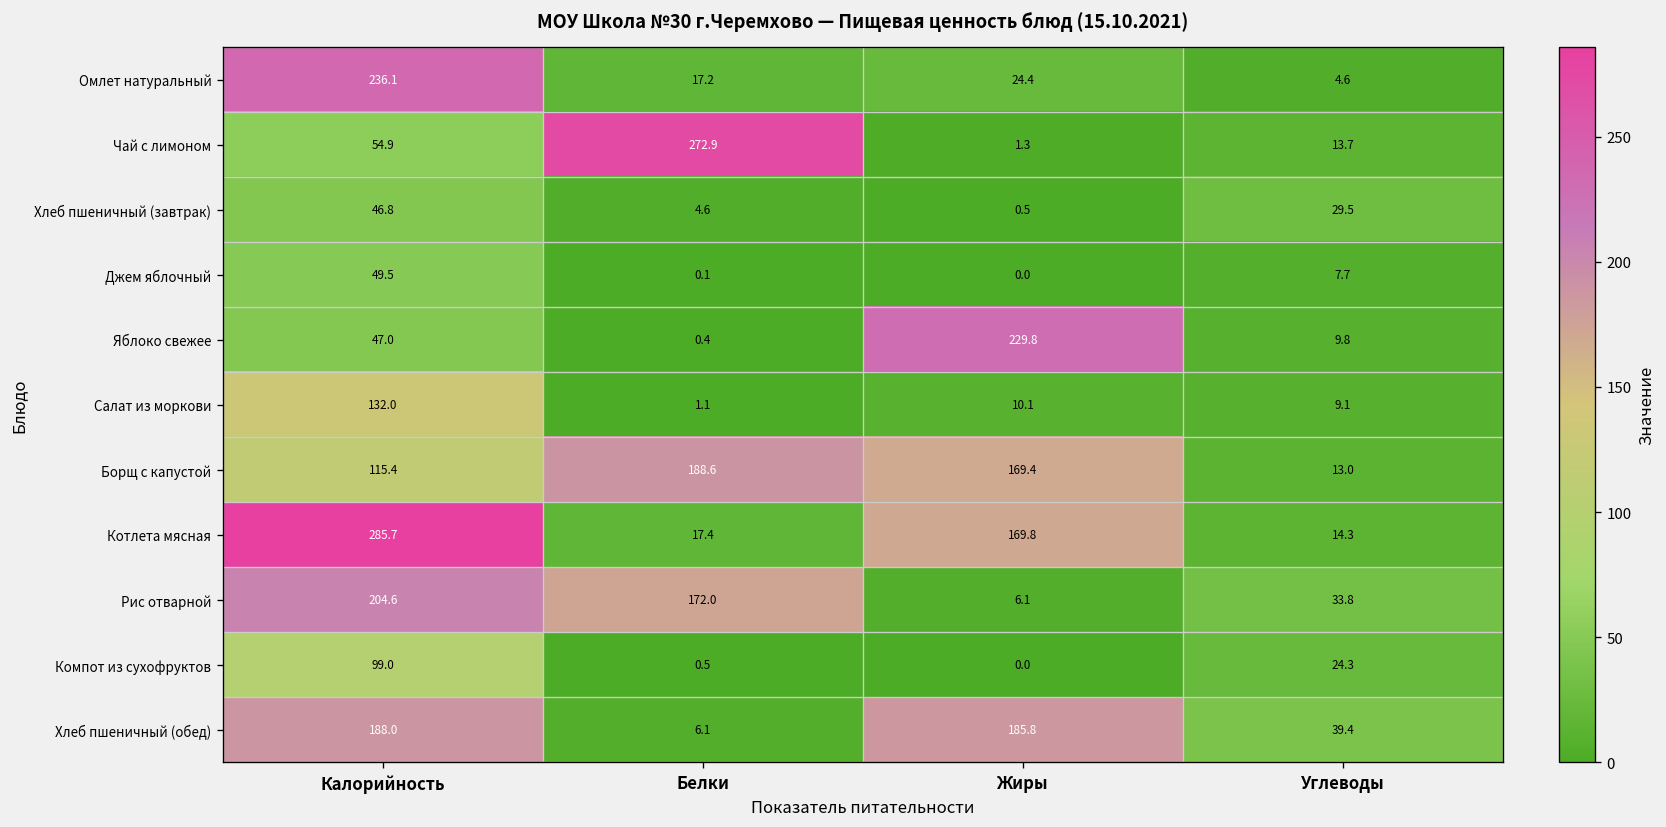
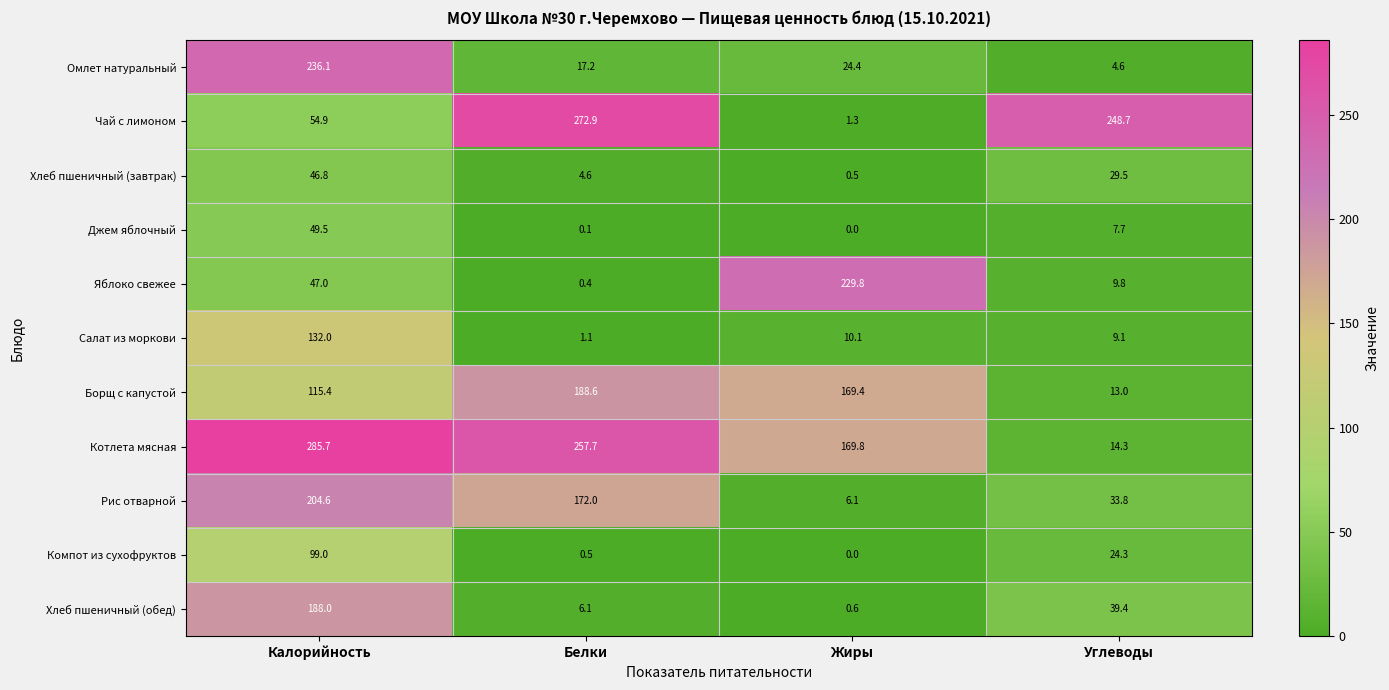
Чай с лимоном, Углеводы: 13.7 -> 248.7
Котлета мясная, Белки: 17.4 -> 257.7
Хлеб пшеничный (обед), Жиры: 185.8 -> 0.6
